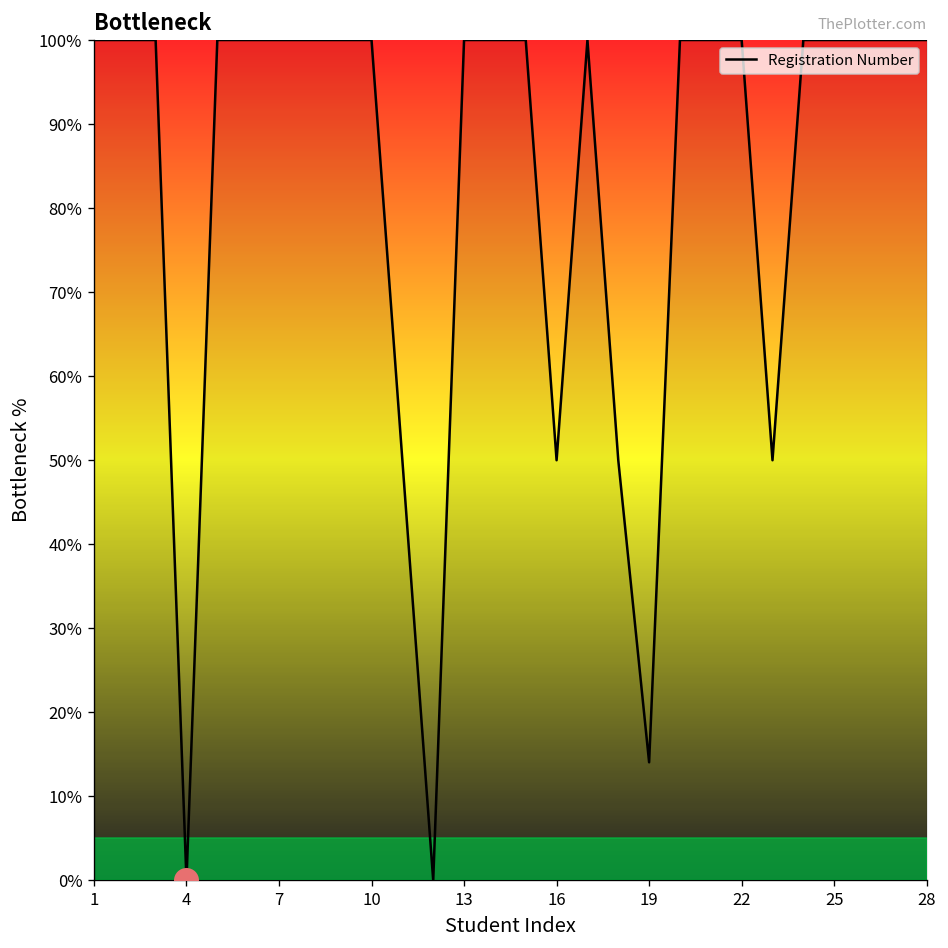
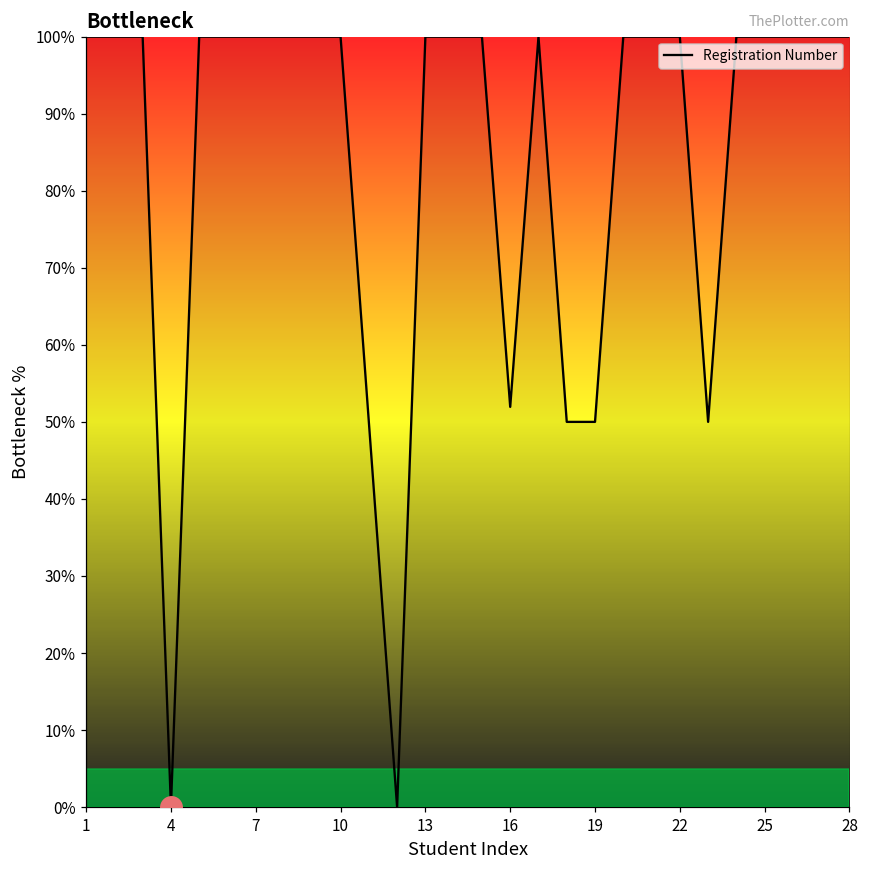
Registration Number, 16: 50% -> 52%
Registration Number, 19: 14% -> 50%
